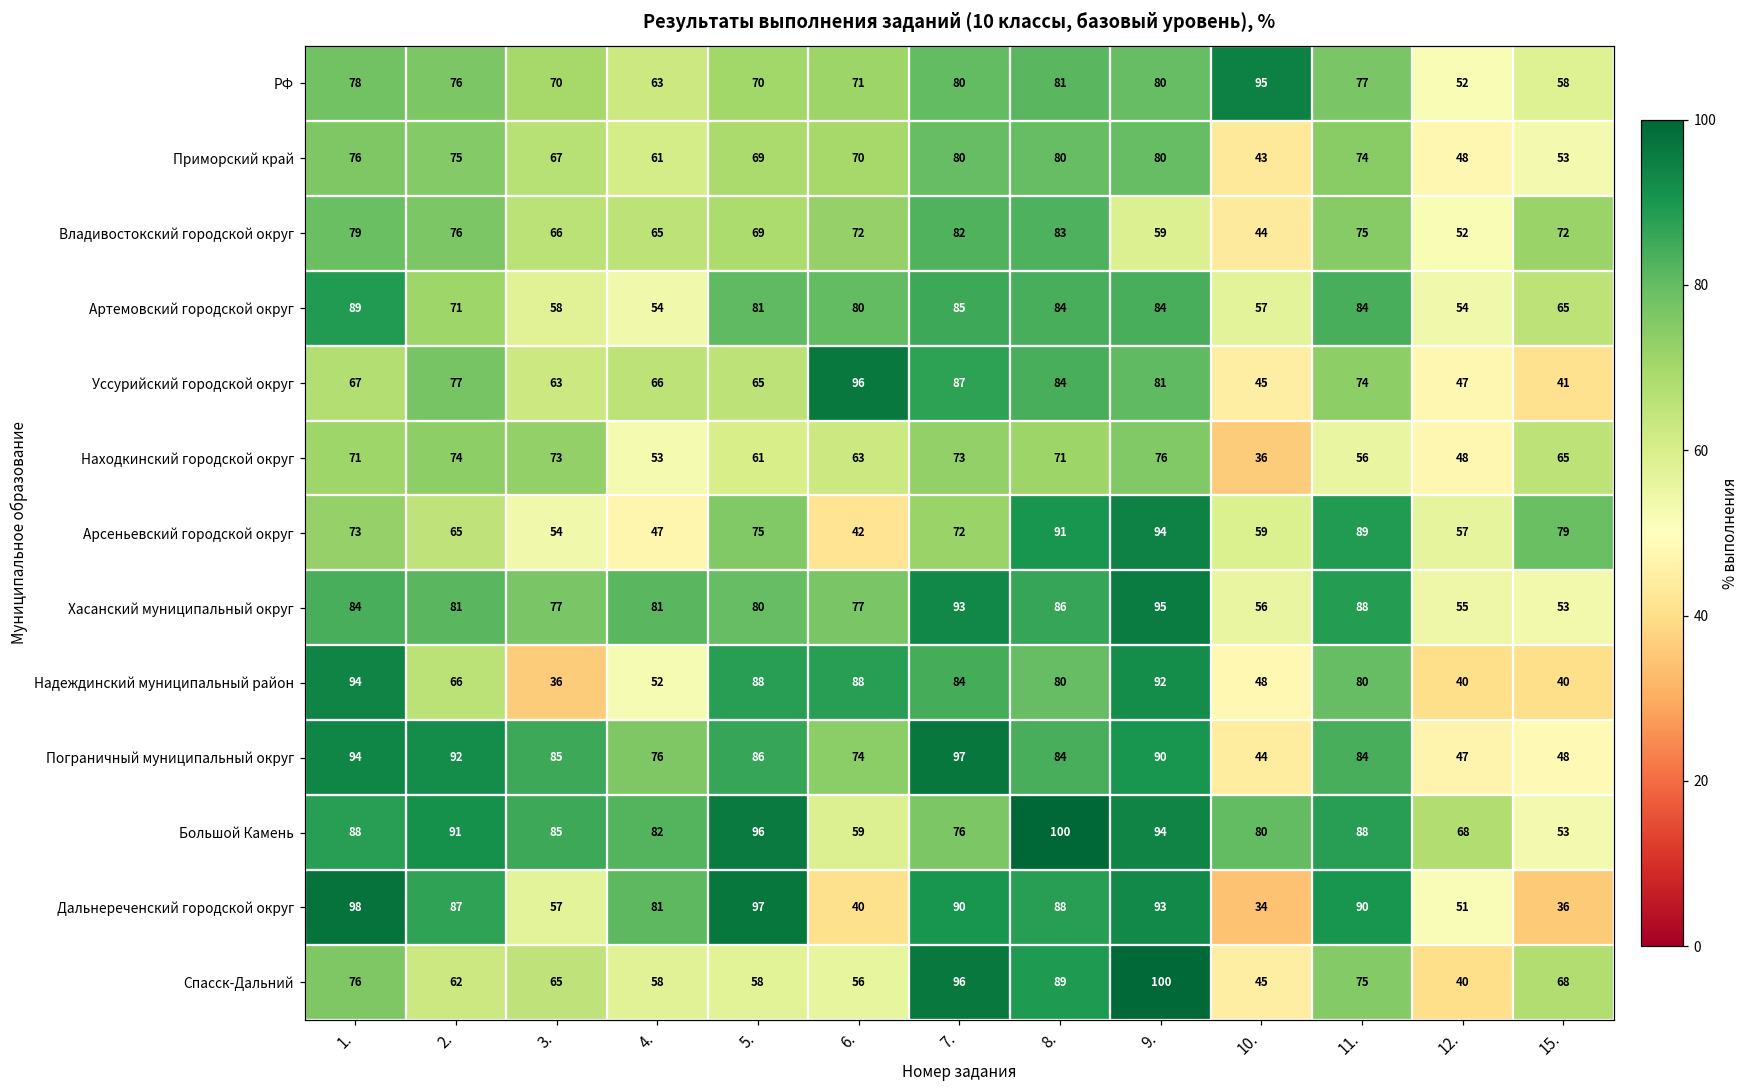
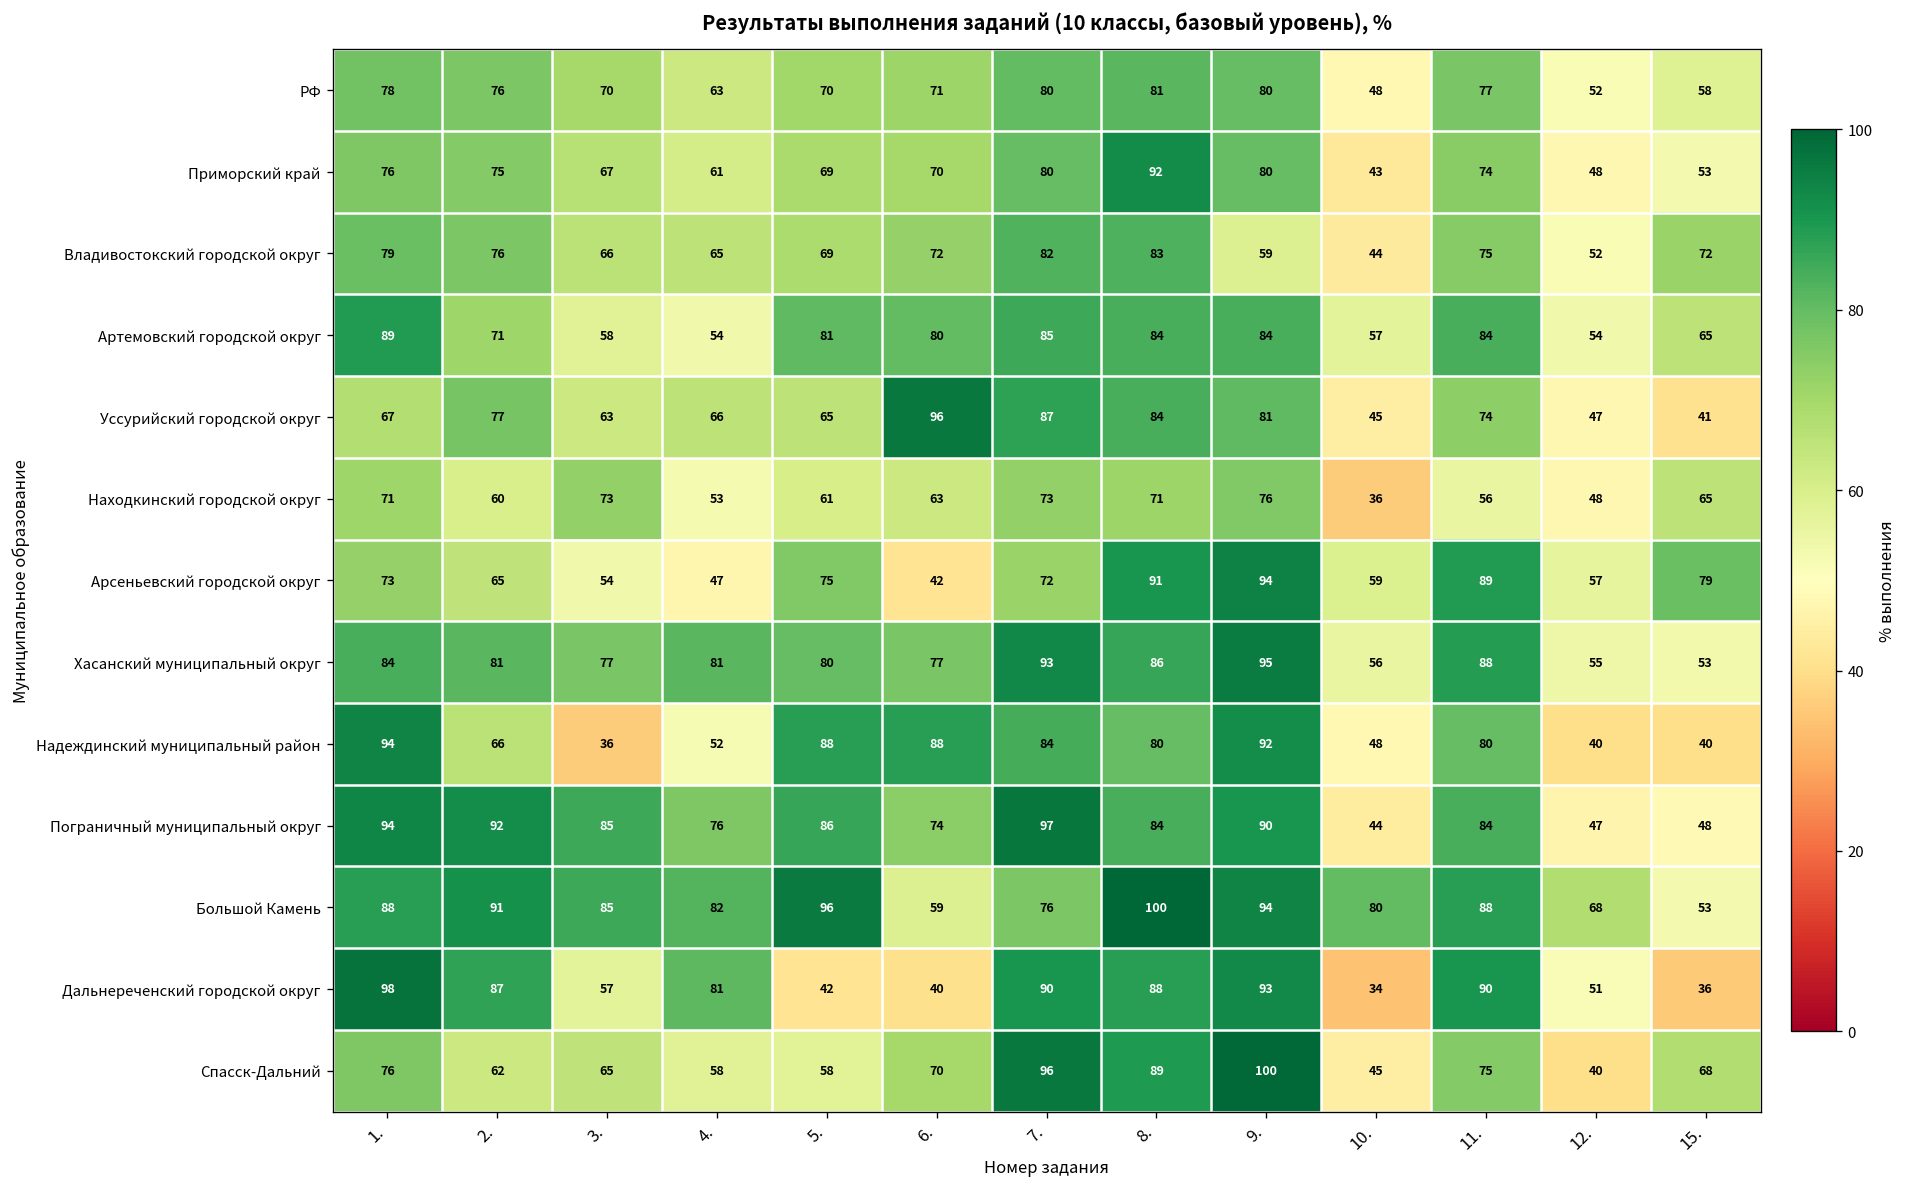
РФ, 10.: 95 -> 48
Приморский край, 8.: 80 -> 92
Находкинский городской округ, 2.: 74 -> 60
Дальнереченский городской округ, 5.: 97 -> 42
Спасск-Дальний, 6.: 56 -> 70
